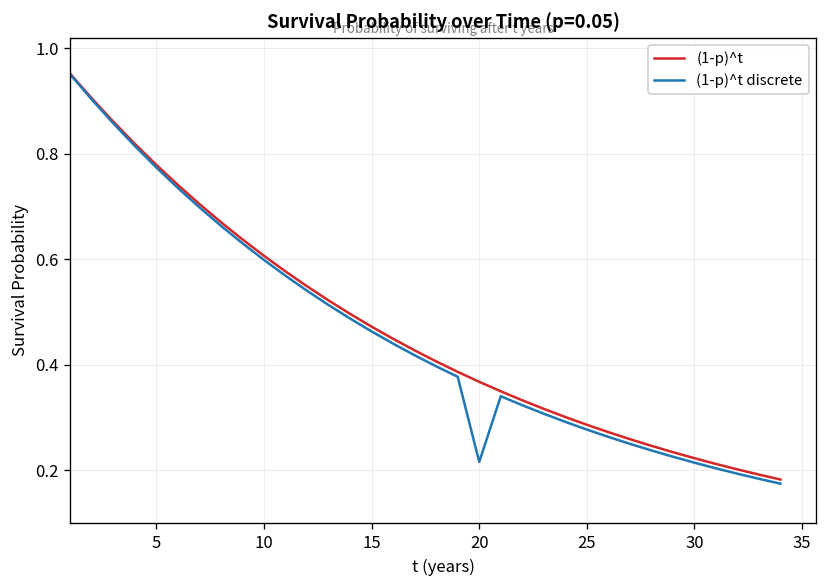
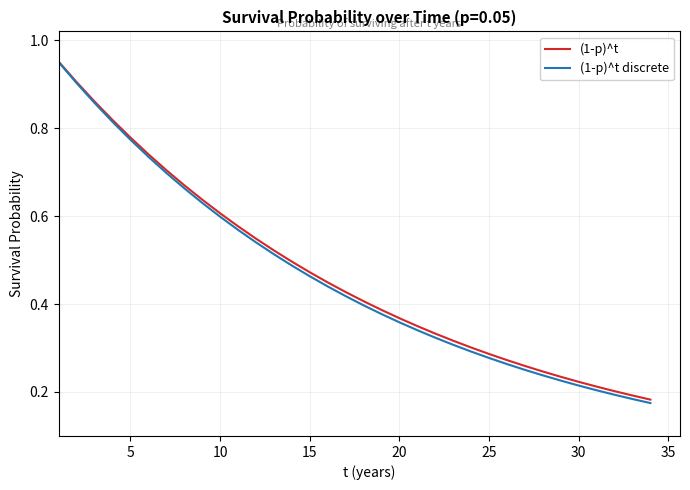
(1-p)^t discrete, 20: 0.22 -> 0.36
